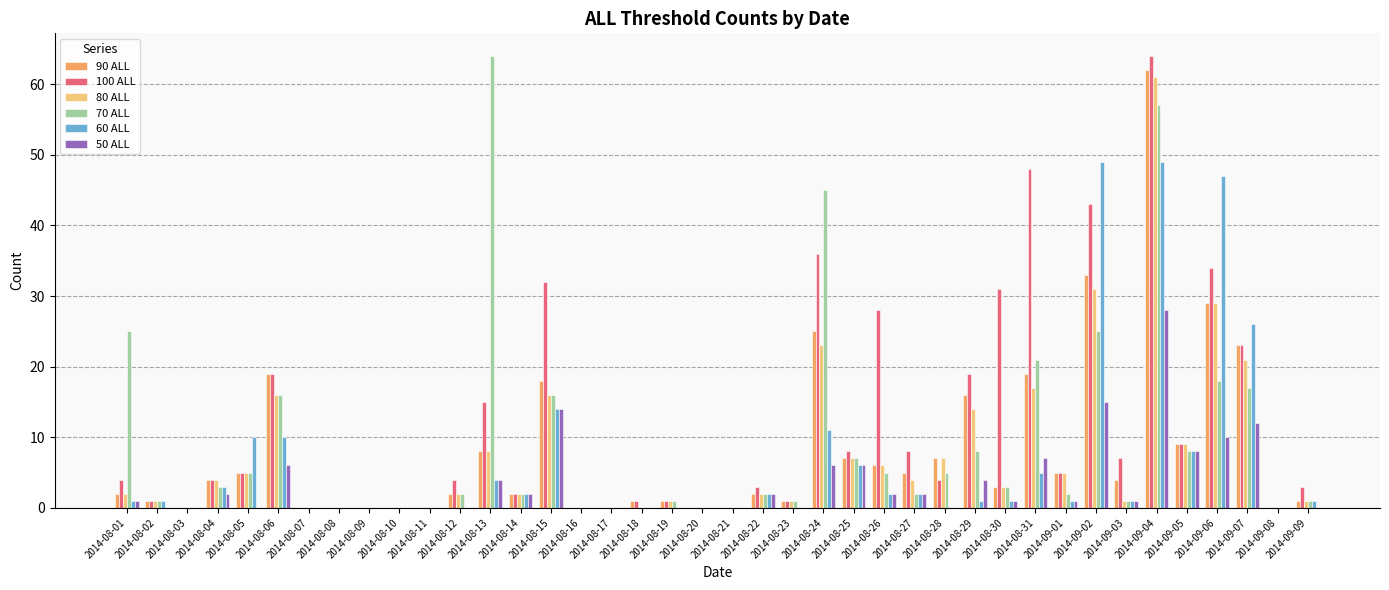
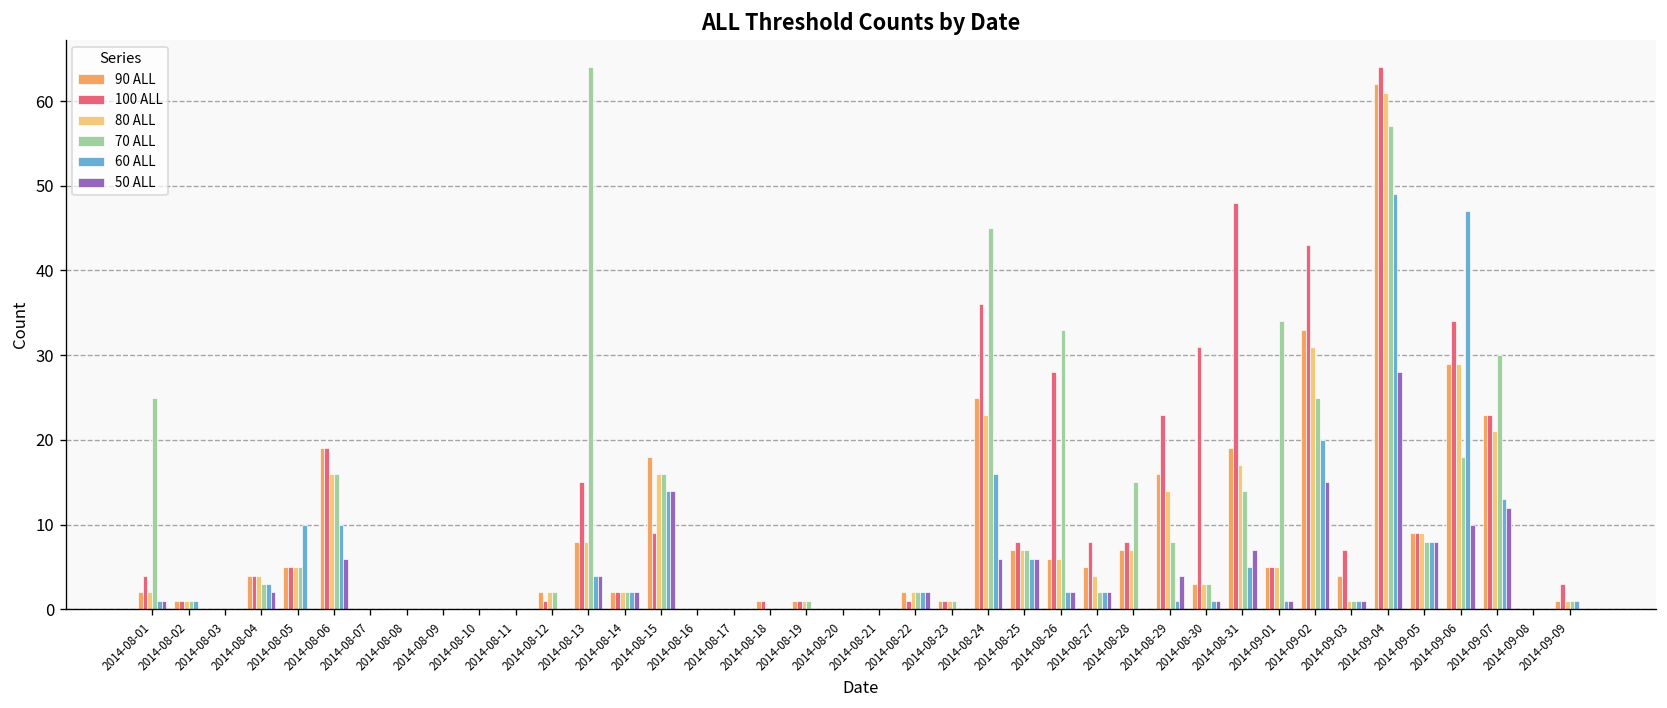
100 ALL, 2014-08-12: 4 -> 1
100 ALL, 2014-08-15: 32 -> 9
100 ALL, 2014-08-22: 3 -> 1
60 ALL, 2014-08-24: 11 -> 16
70 ALL, 2014-08-26: 5 -> 33
100 ALL, 2014-08-28: 4 -> 8
70 ALL, 2014-08-28: 5 -> 15
100 ALL, 2014-08-29: 19 -> 23
70 ALL, 2014-08-31: 21 -> 14
70 ALL, 2014-09-01: 2 -> 34
60 ALL, 2014-09-02: 49 -> 20
70 ALL, 2014-09-07: 17 -> 30
60 ALL, 2014-09-07: 26 -> 13
